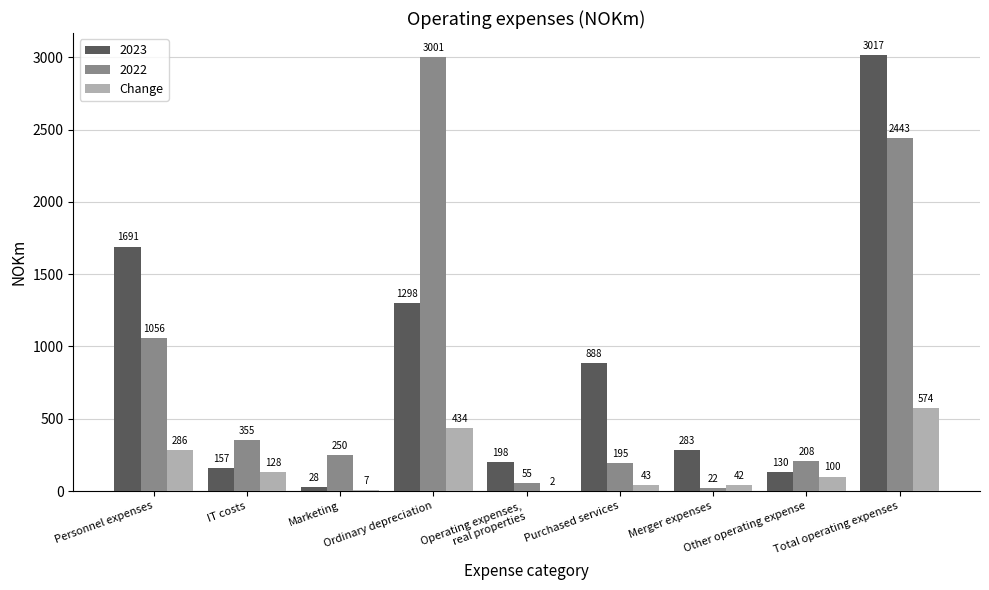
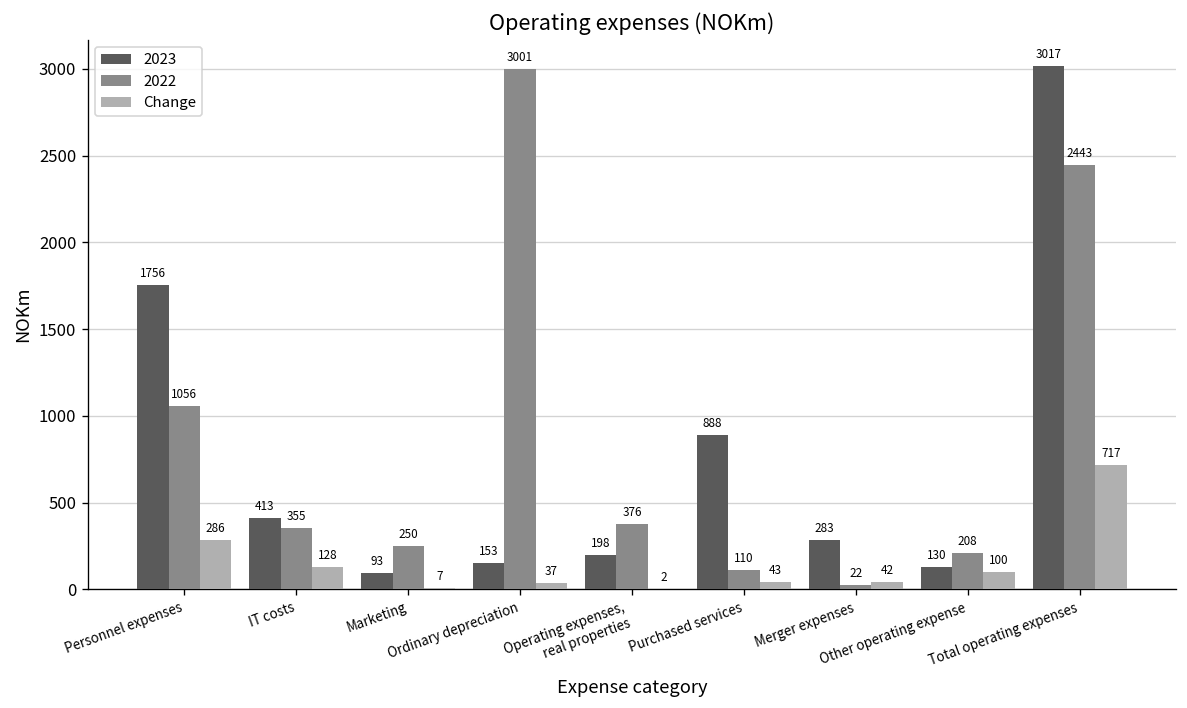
2023, Personnel expenses: 1691 -> 1756
2023, IT costs: 157 -> 413
2023, Marketing: 28 -> 93
2023, Ordinary depreciation: 1298 -> 153
Change, Ordinary depreciation: 434 -> 37
2022, Operating expenses, real properties: 55 -> 376
2022, Purchased services: 195 -> 110
Change, Total operating expenses: 574 -> 717
